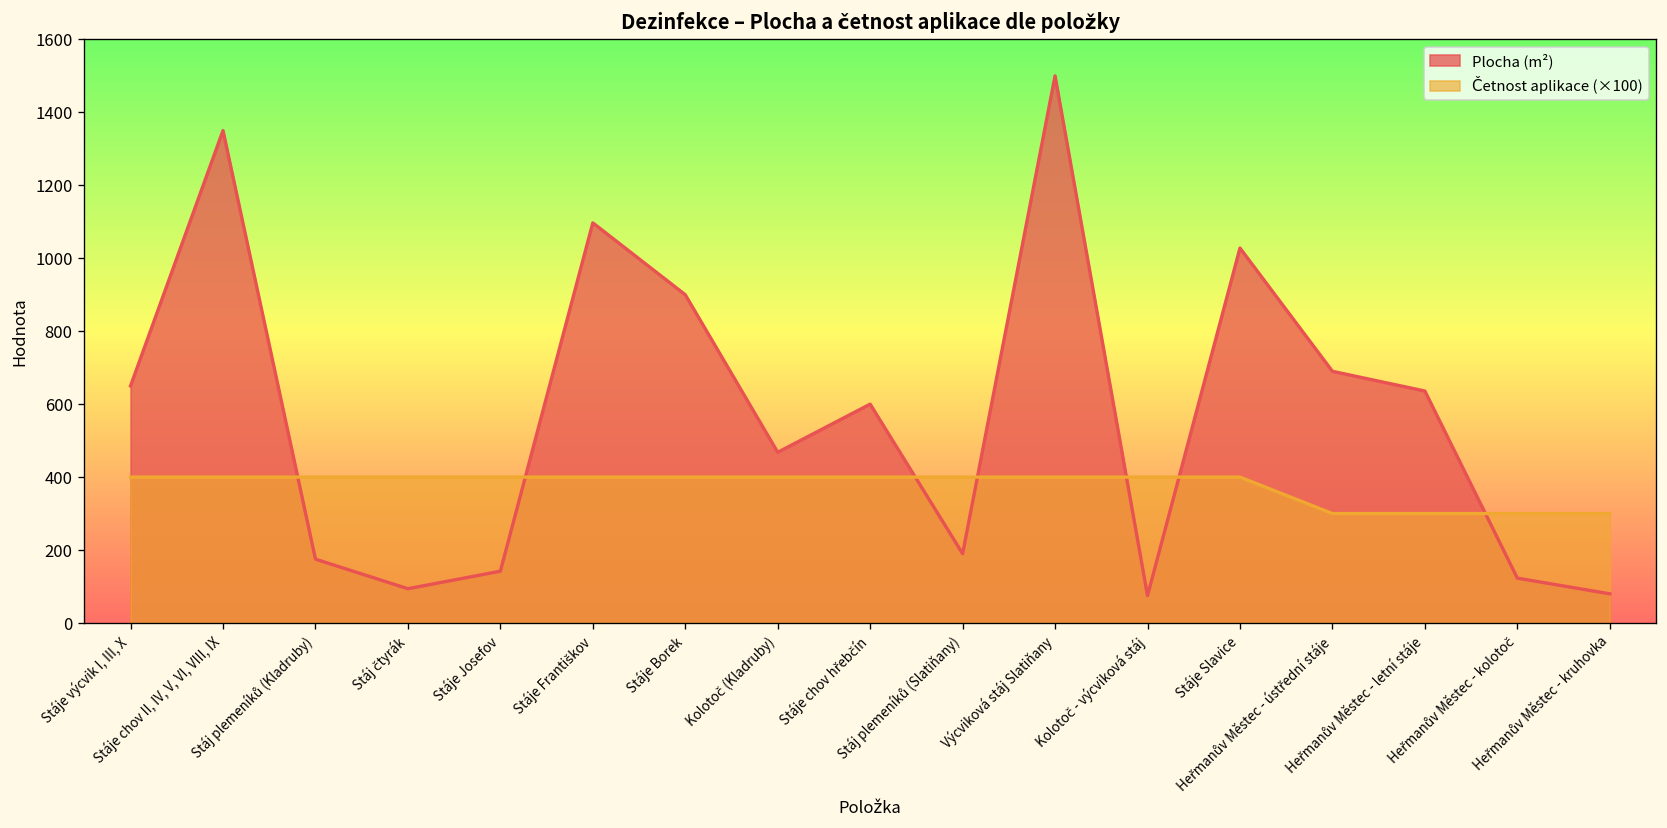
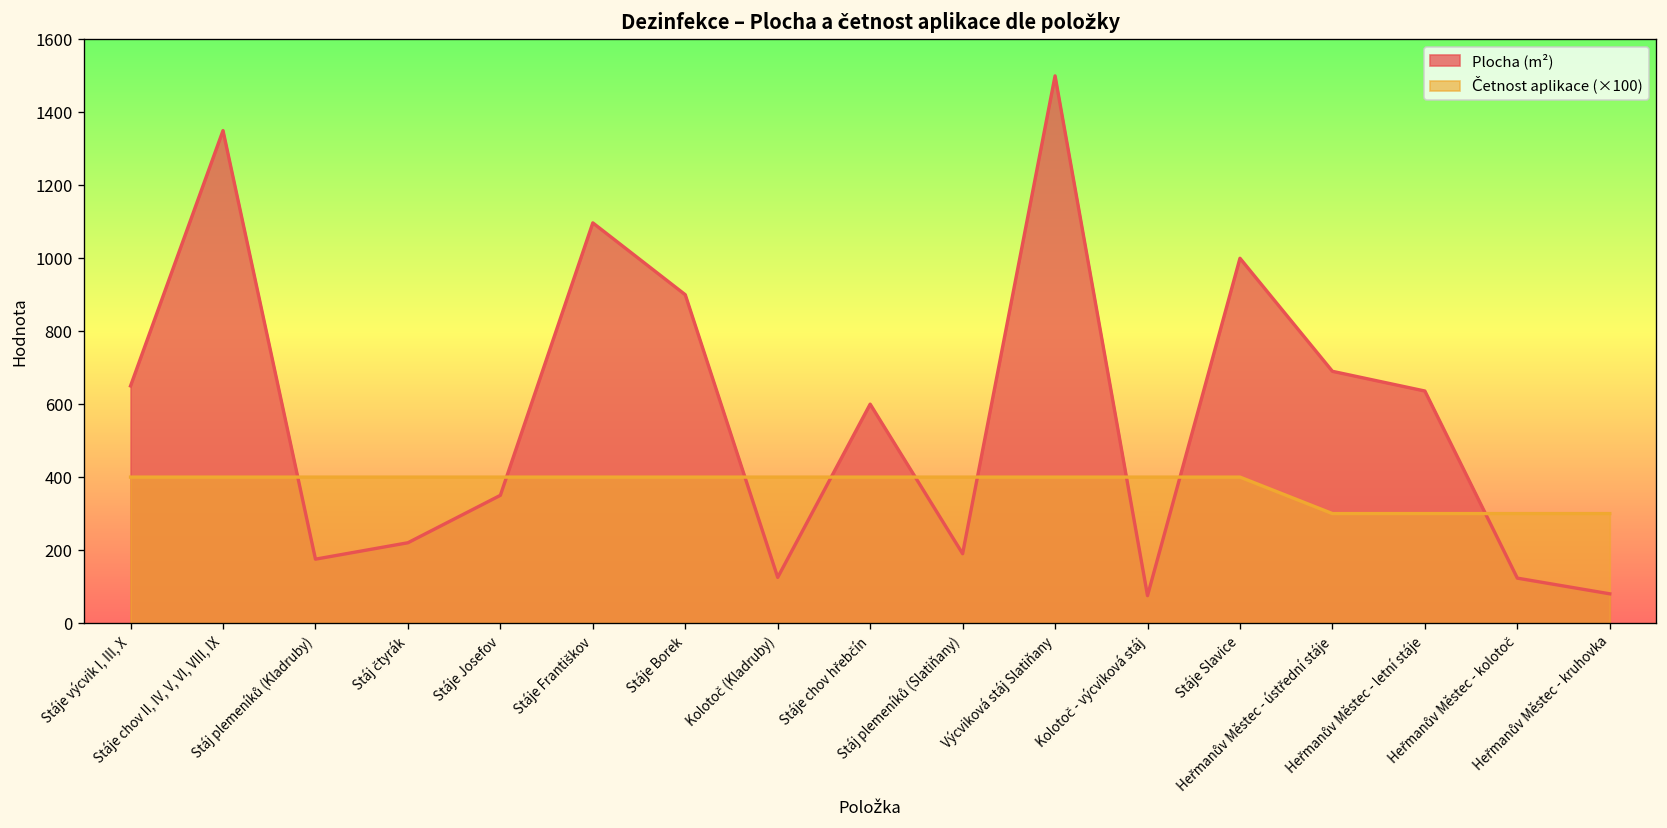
Plocha (m²), Stáj čtyrák: 90 -> 220
Plocha (m²), Stáje Josefov: 140 -> 350
Plocha (m²), Kolotoč (Kladruby): 470 -> 130
Plocha (m²), Stáje Slavice: 1030 -> 1000
